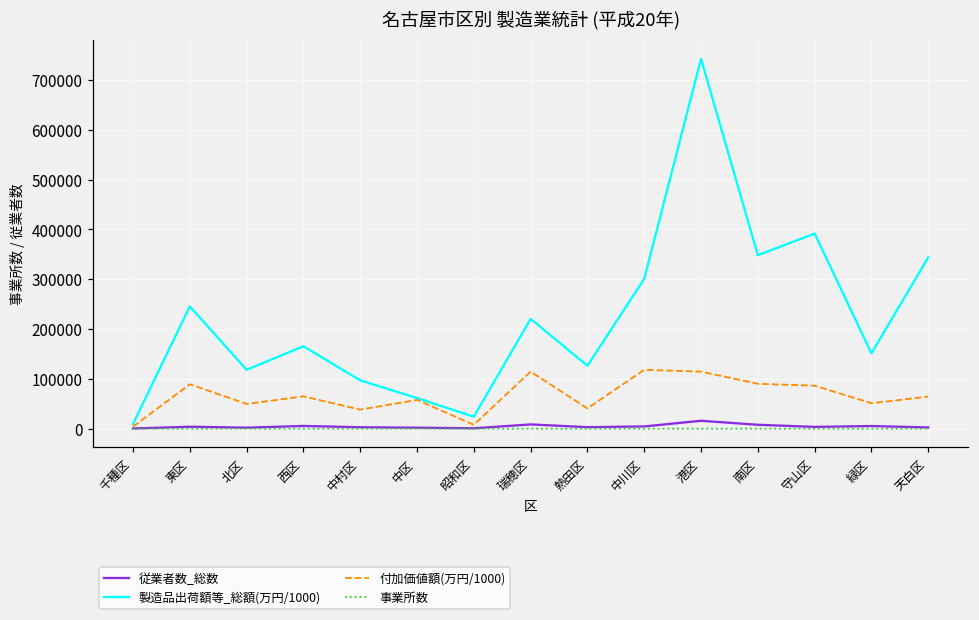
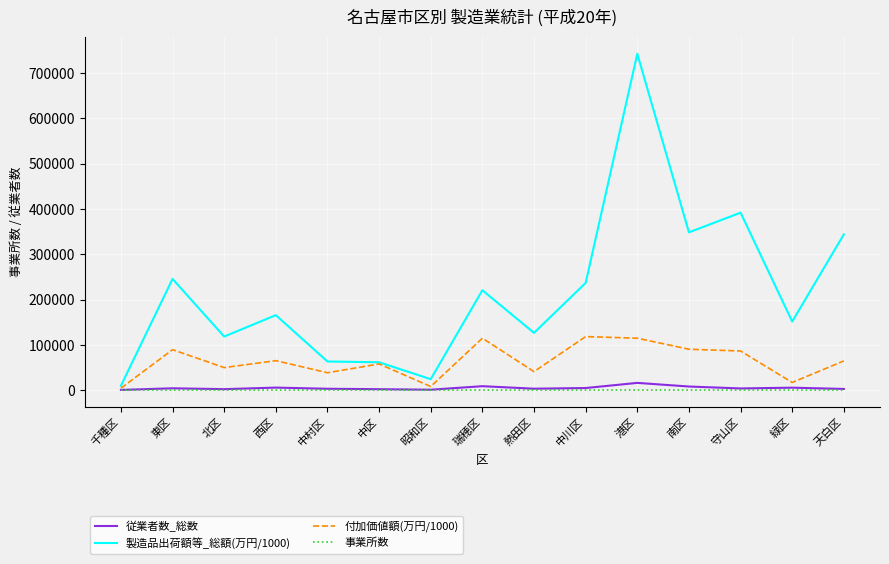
製造品出荷額等_総額(万円/1000), 中村区: 100000 -> 60000
製造品出荷額等_総額(万円/1000), 中川区: 300000 -> 240000
付加価値額(万円/1000), 緑区: 50000 -> 20000
